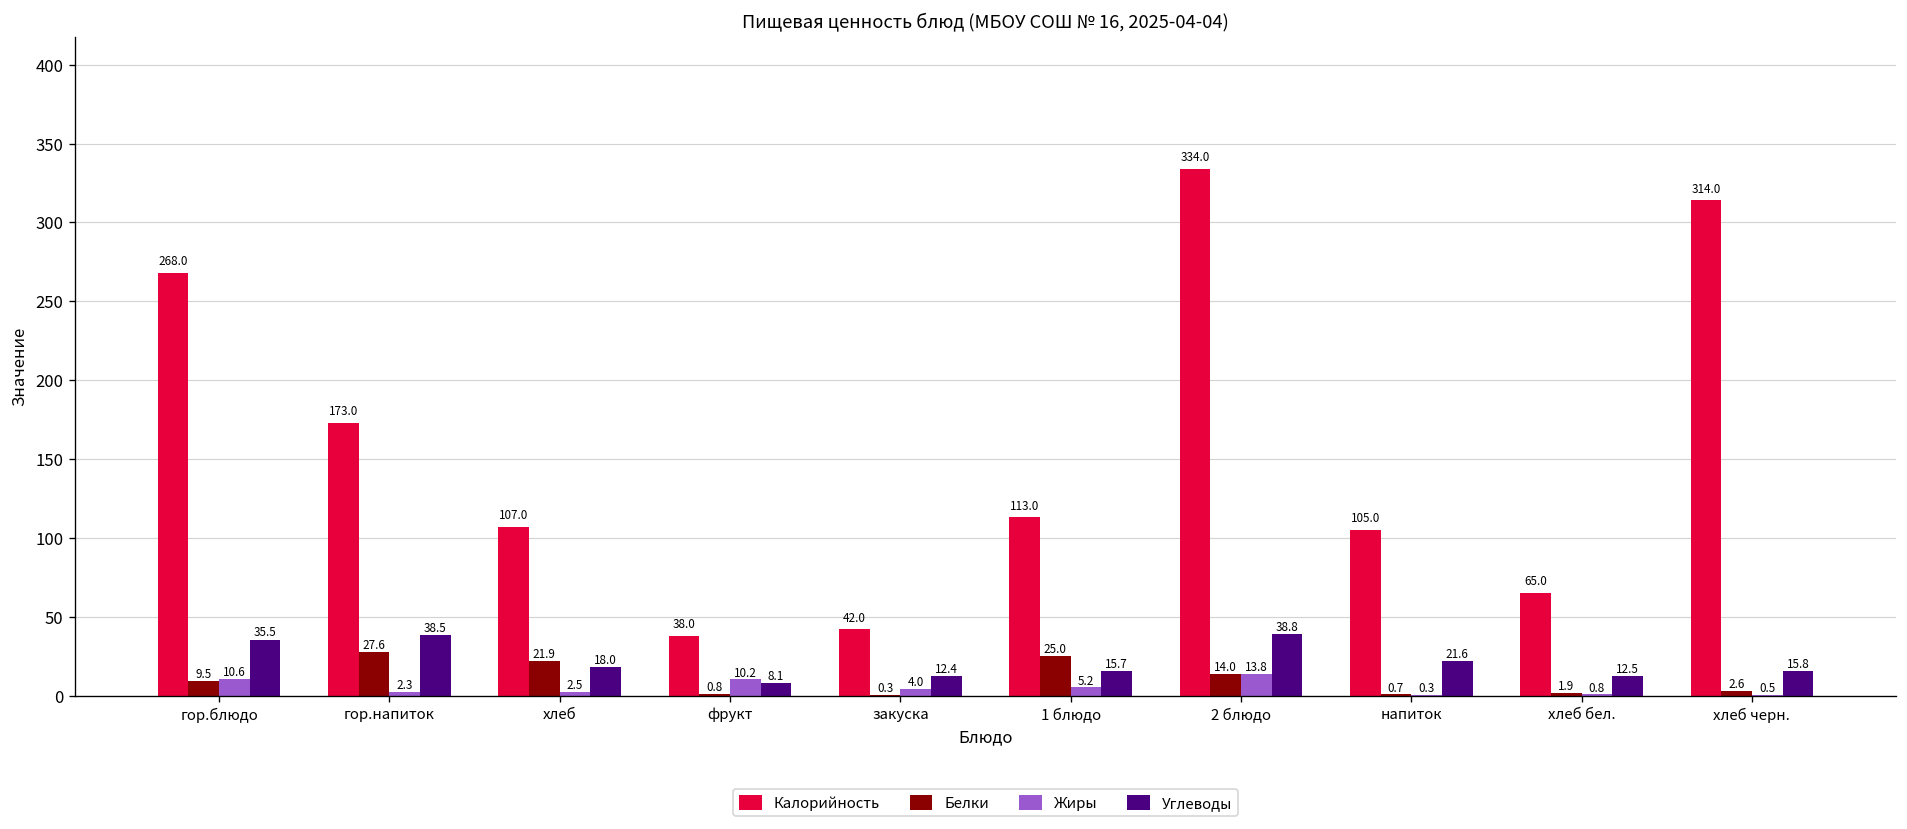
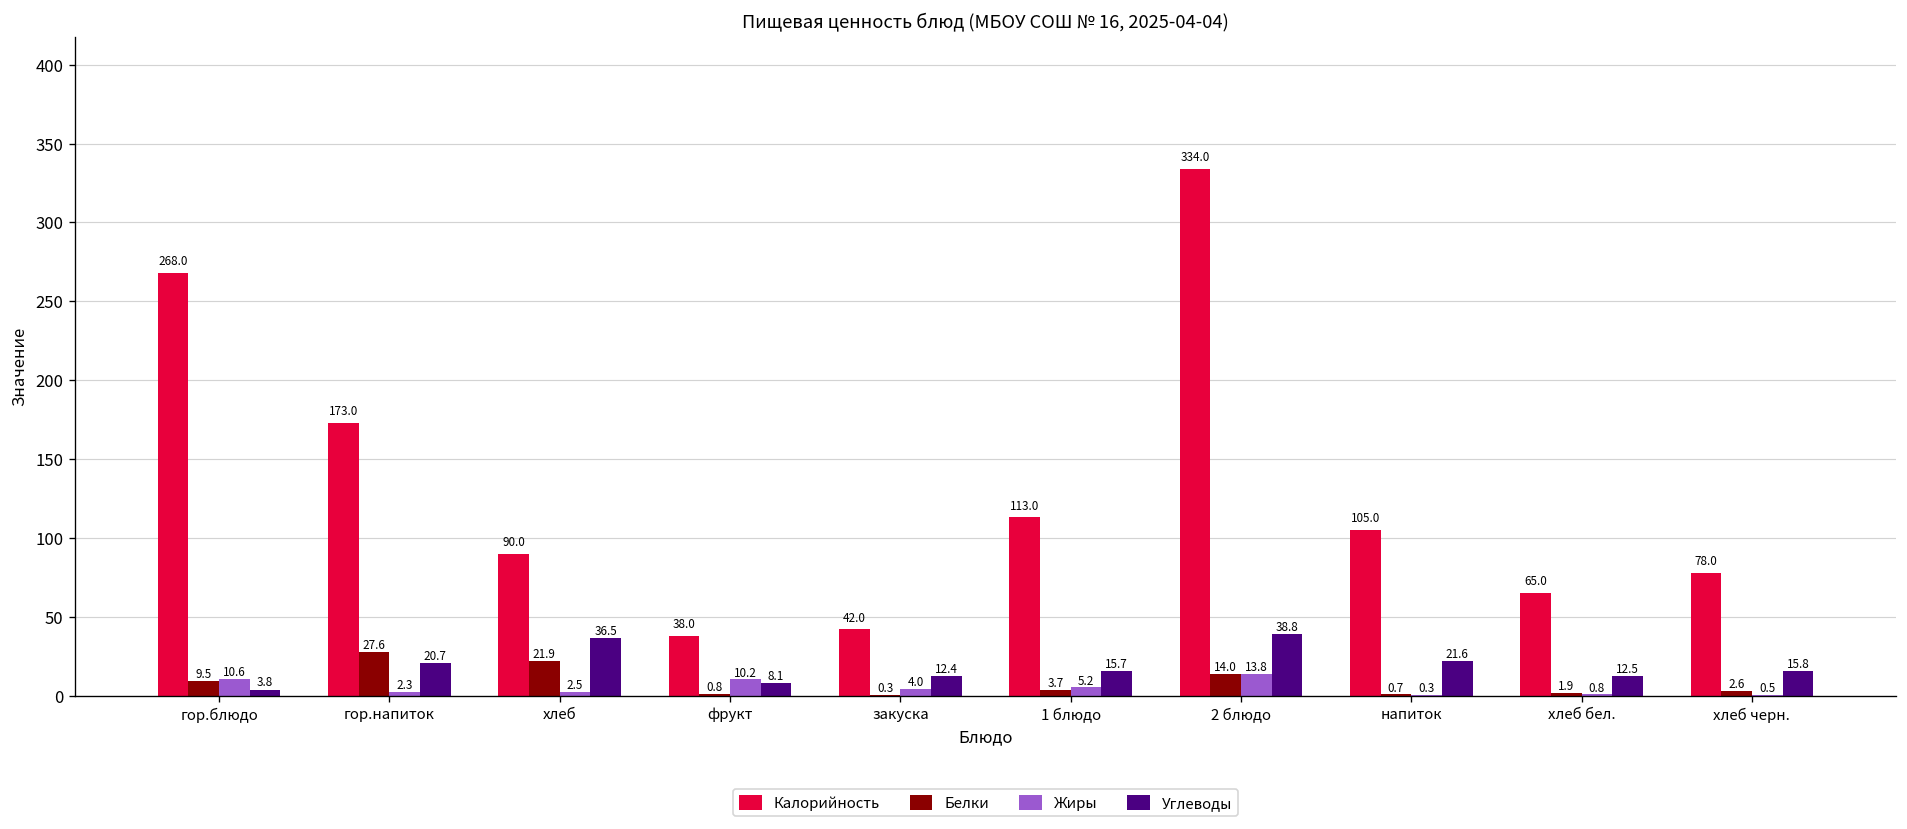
Углеводы, гор.блюдо: 35.5 -> 3.8
Углеводы, гор.напиток: 38.5 -> 20.7
Калорийность, хлеб: 107.0 -> 90.0
Углеводы, хлеб: 18.0 -> 36.5
Белки, 1 блюдо: 25.0 -> 3.7
Калорийность, хлеб черн.: 314.0 -> 78.0
